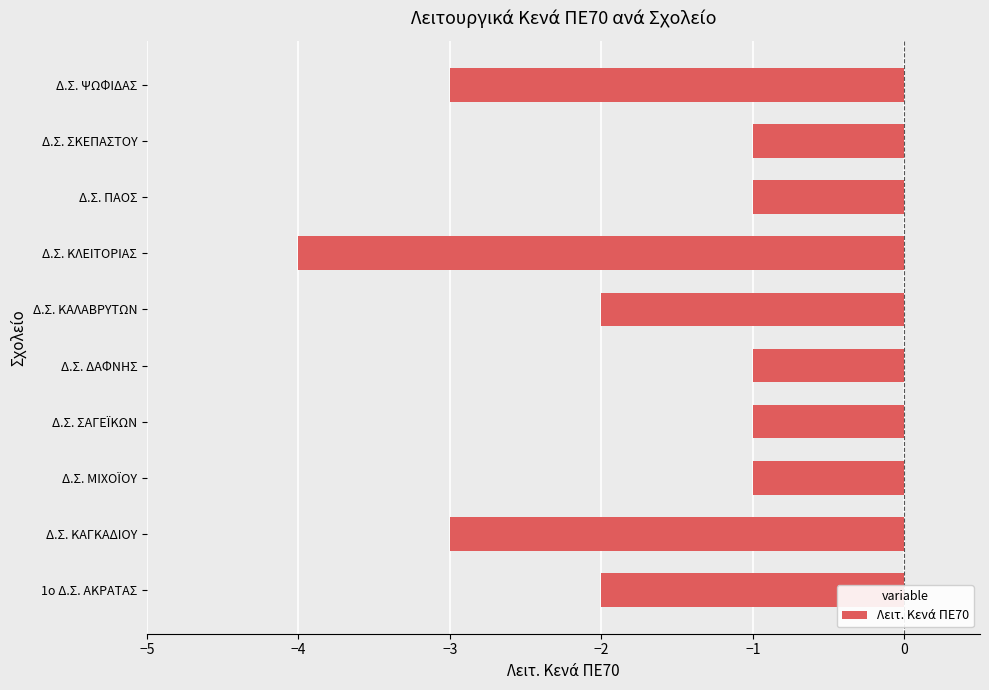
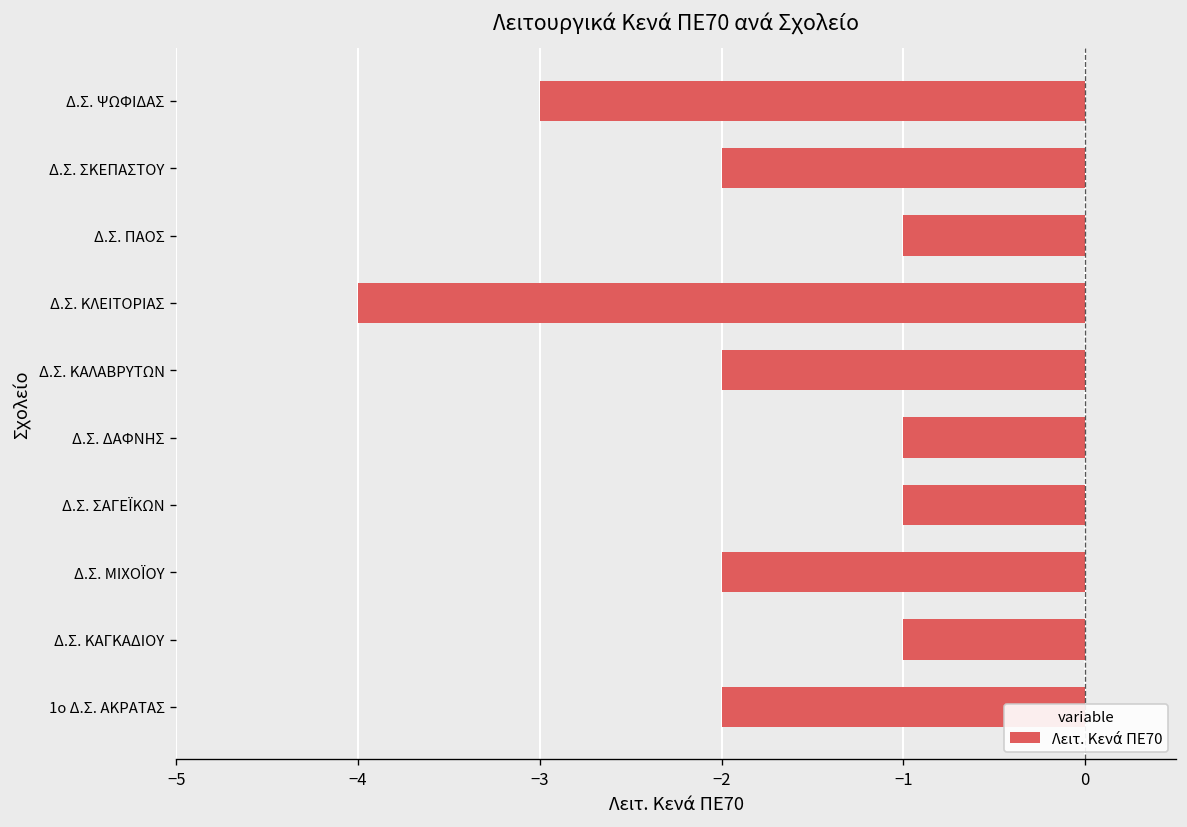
Δ.Σ. ΣΚΕΠΑΣΤΟΥ: -1 -> -2
Δ.Σ. ΜΙΧΟΪΟΥ: -1 -> -2
Δ.Σ. ΚΑΓΚΑΔΙΟΥ: -3 -> -1
